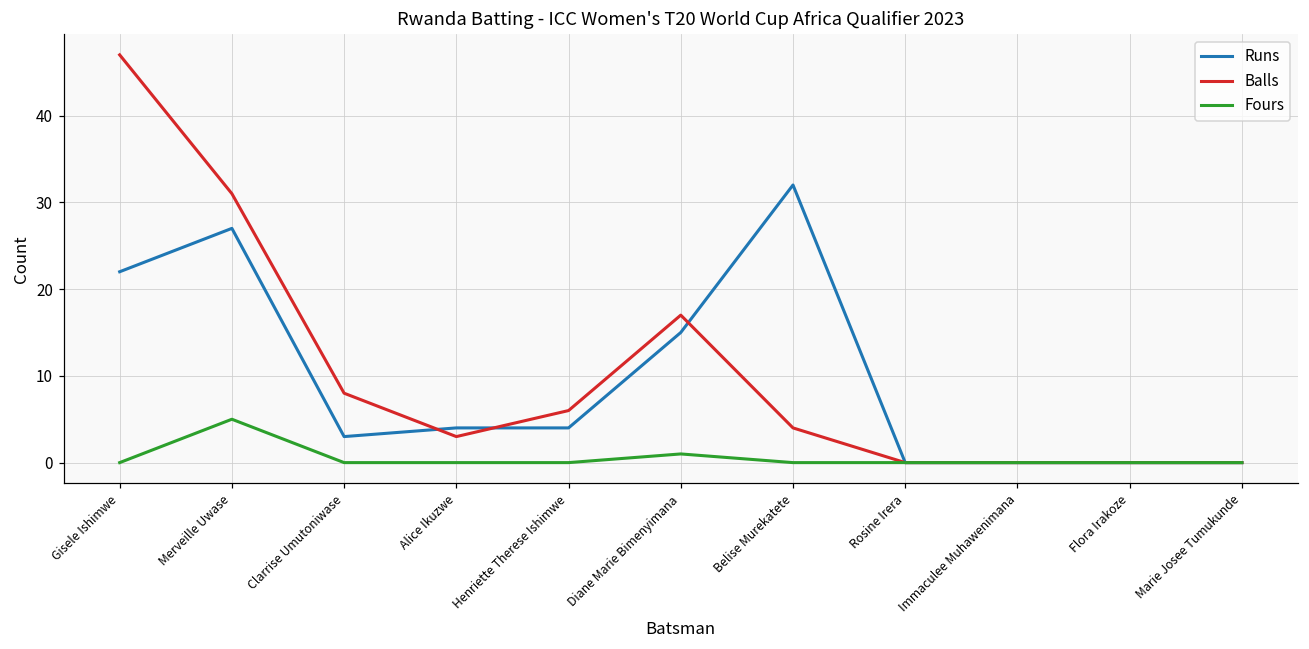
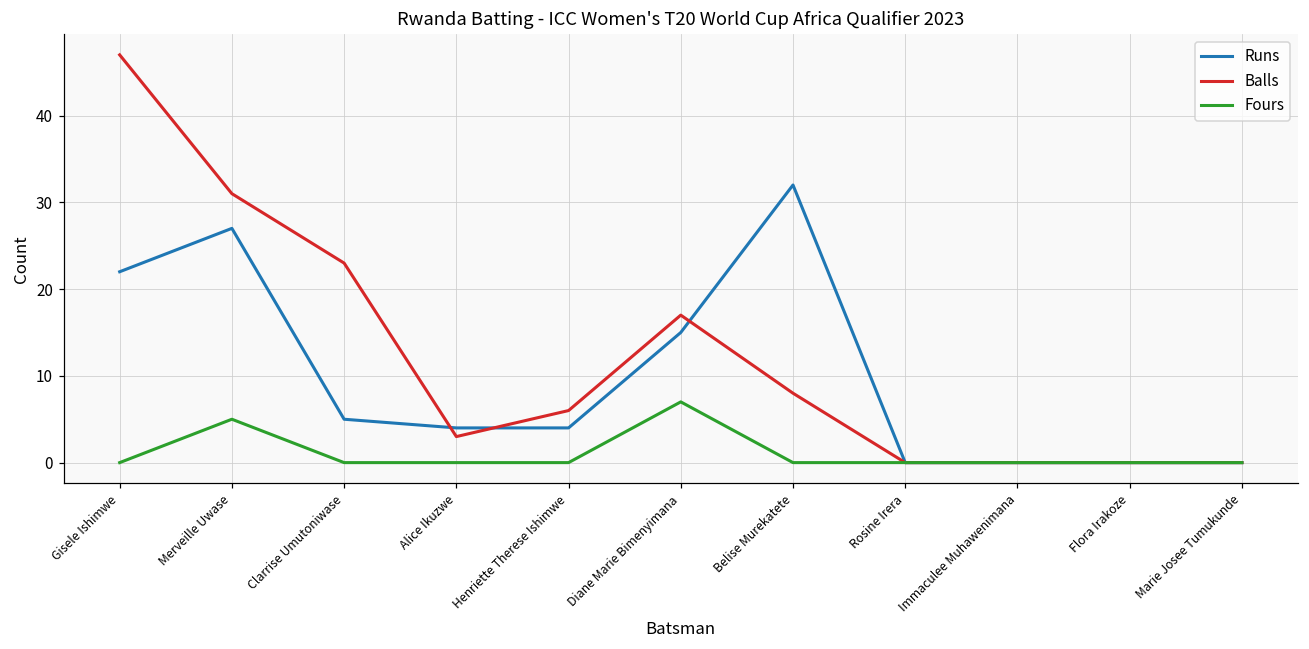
Runs, Clarrise Umutoniwase: 3 -> 5
Balls, Clarrise Umutoniwase: 8 -> 23
Fours, Diane Marie Bimenyimana: 1 -> 7
Balls, Belise Murekatete: 4 -> 8
